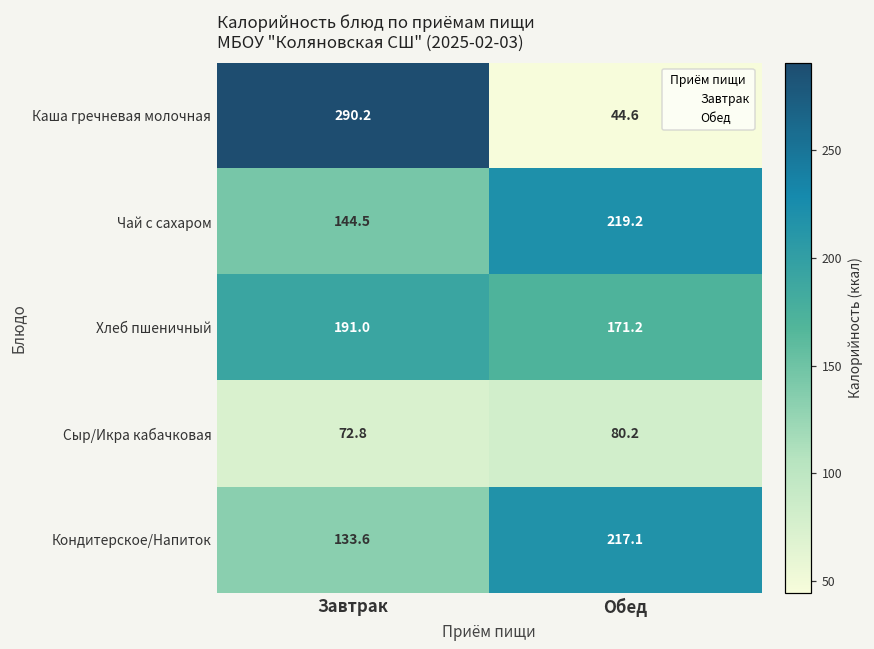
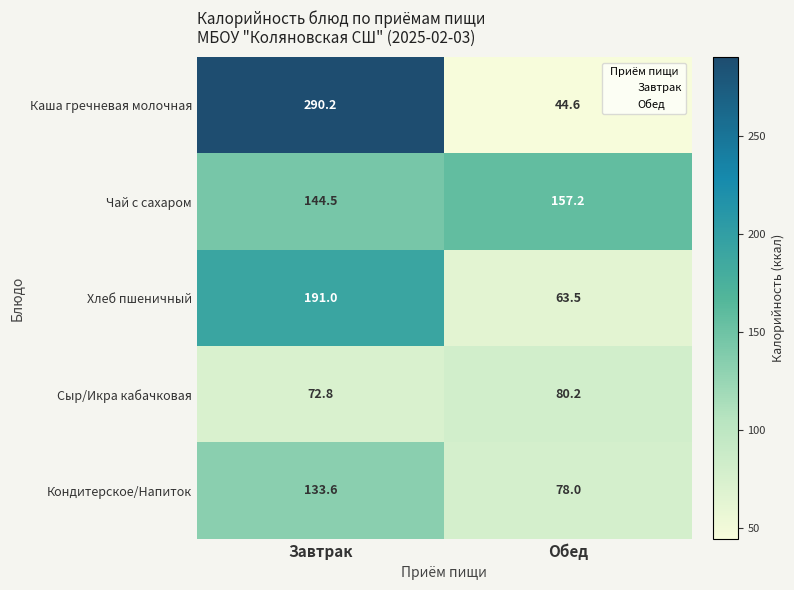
Чай с сахаром, Обед: 219.2 -> 157.2
Хлеб пшеничный, Обед: 171.2 -> 63.5
Кондитерское/Напиток, Обед: 217.1 -> 78.0
